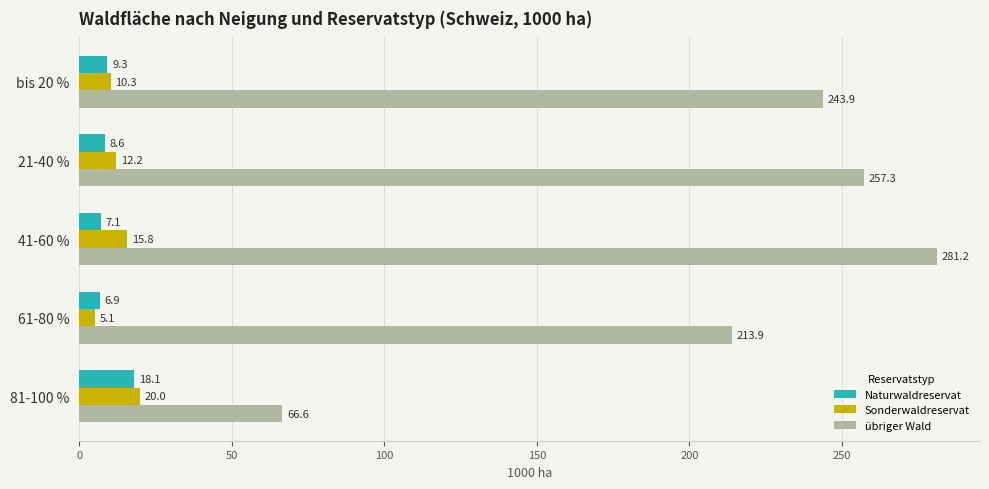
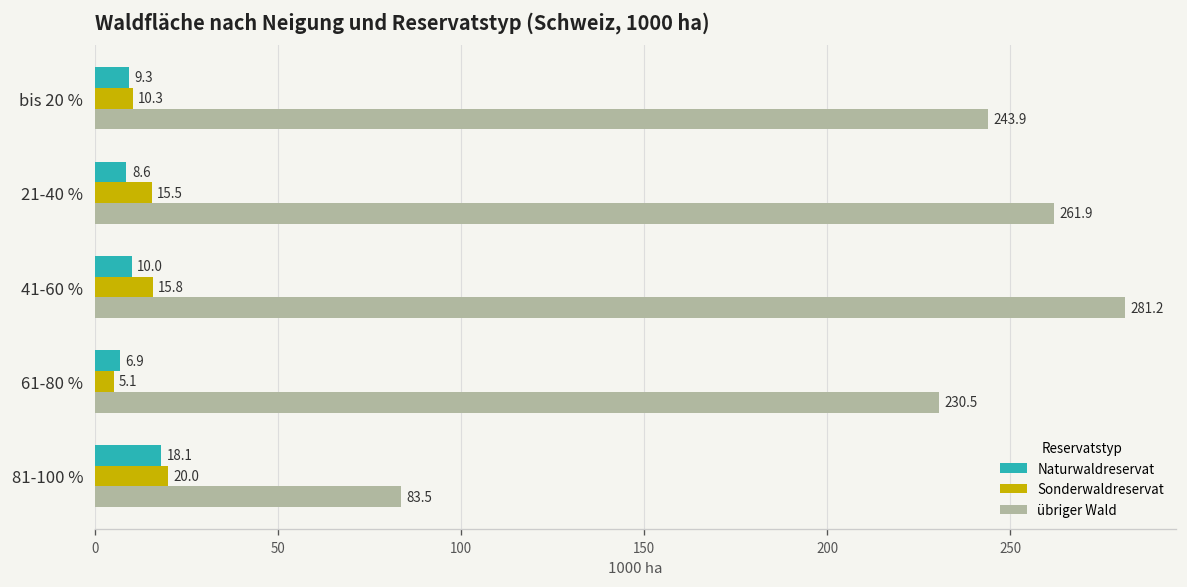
Sonderwaldreservat, 21-40 %: 12.2 -> 15.5
übriger Wald, 21-40 %: 257.3 -> 261.9
Naturwaldreservat, 41-60 %: 7.1 -> 10.0
übriger Wald, 61-80 %: 213.9 -> 230.5
übriger Wald, 81-100 %: 66.6 -> 83.5
